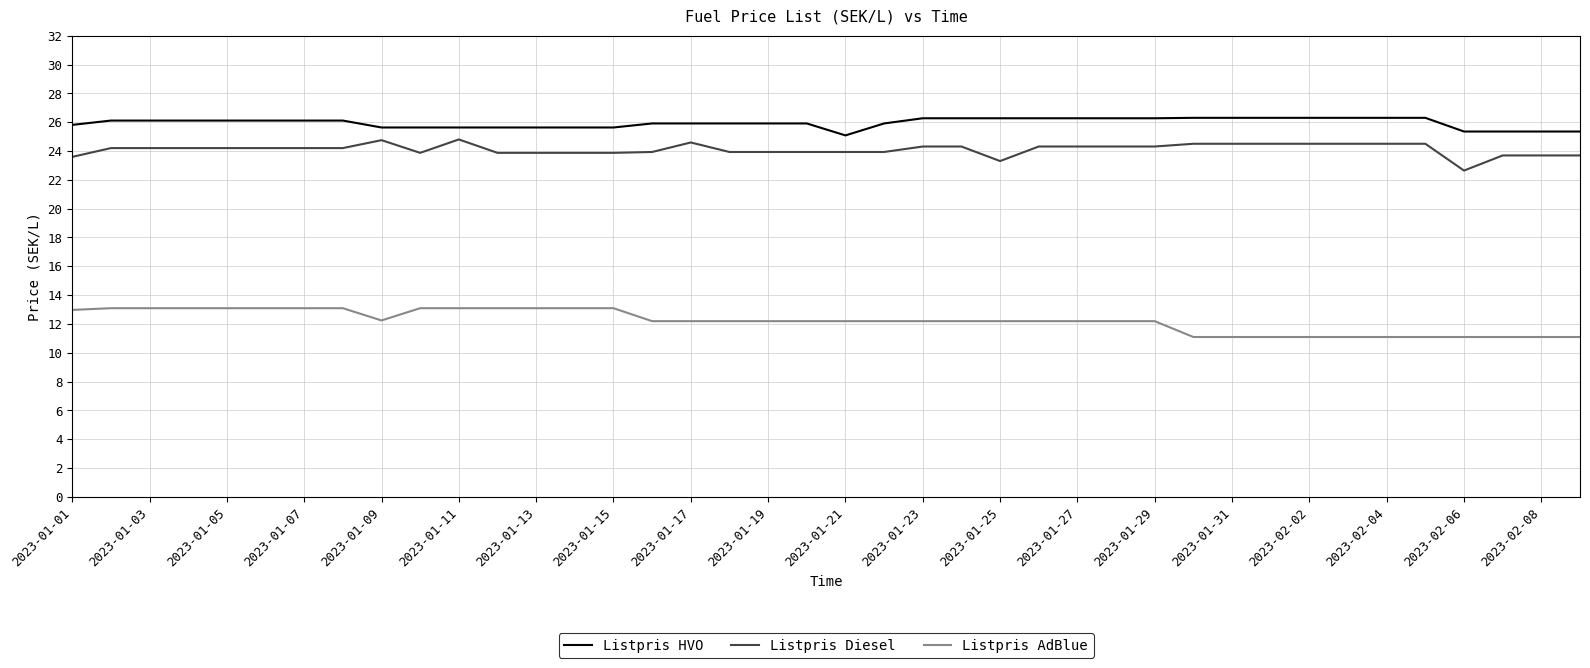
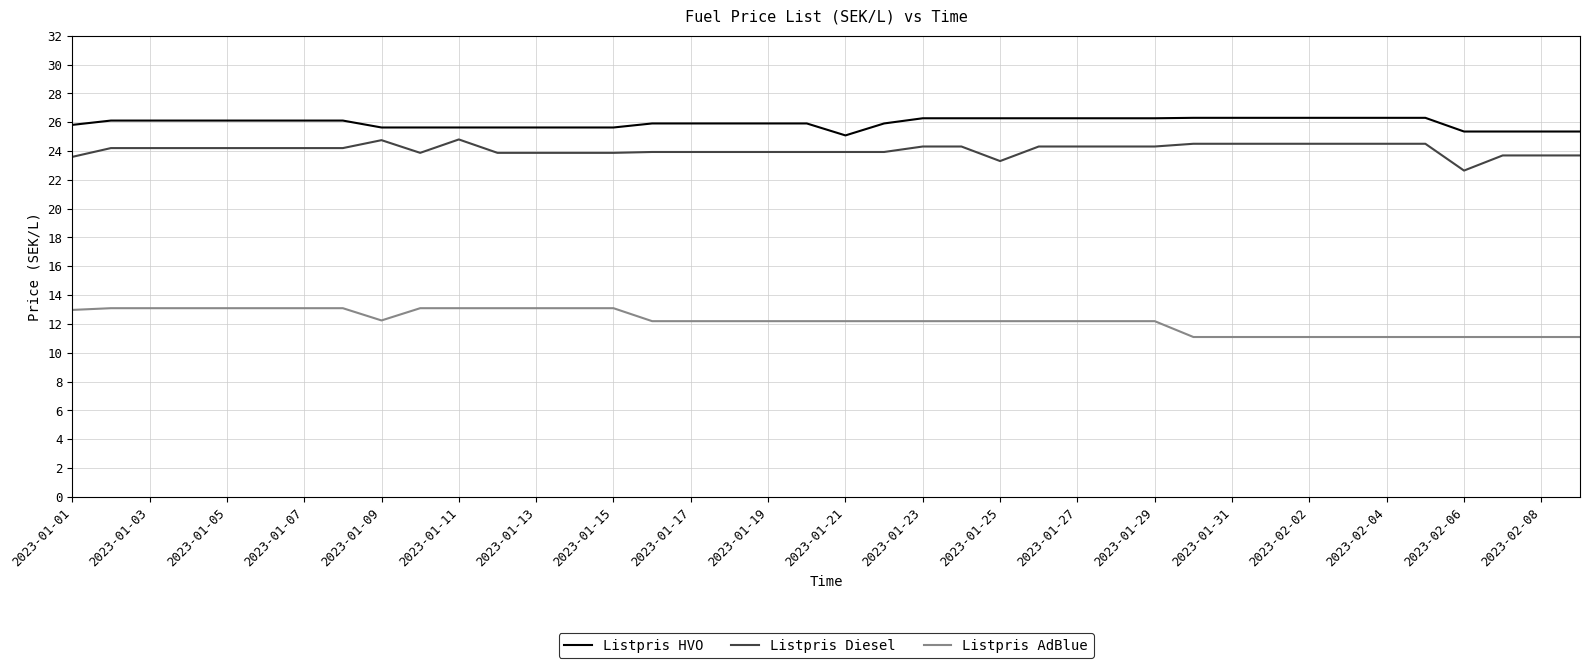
Listpris Diesel, 2023-01-17: 24.6 -> 23.9
